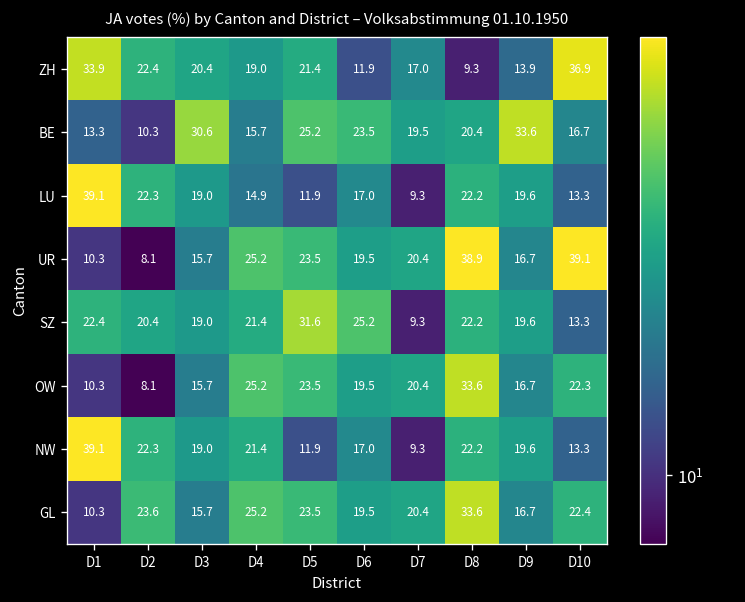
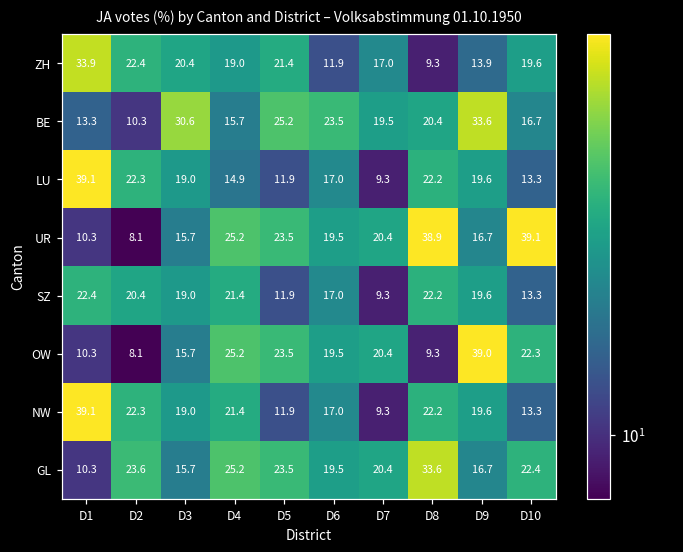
ZH, D10: 36.9 -> 19.6
SZ, D5: 31.6 -> 11.9
SZ, D6: 25.2 -> 17.0
OW, D8: 33.6 -> 9.3
OW, D9: 16.7 -> 39.0
